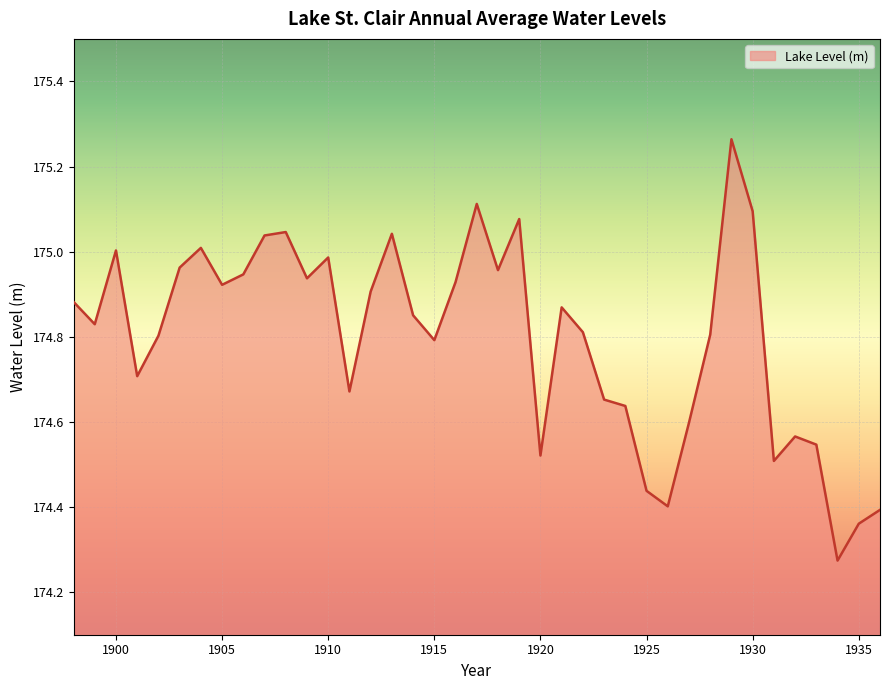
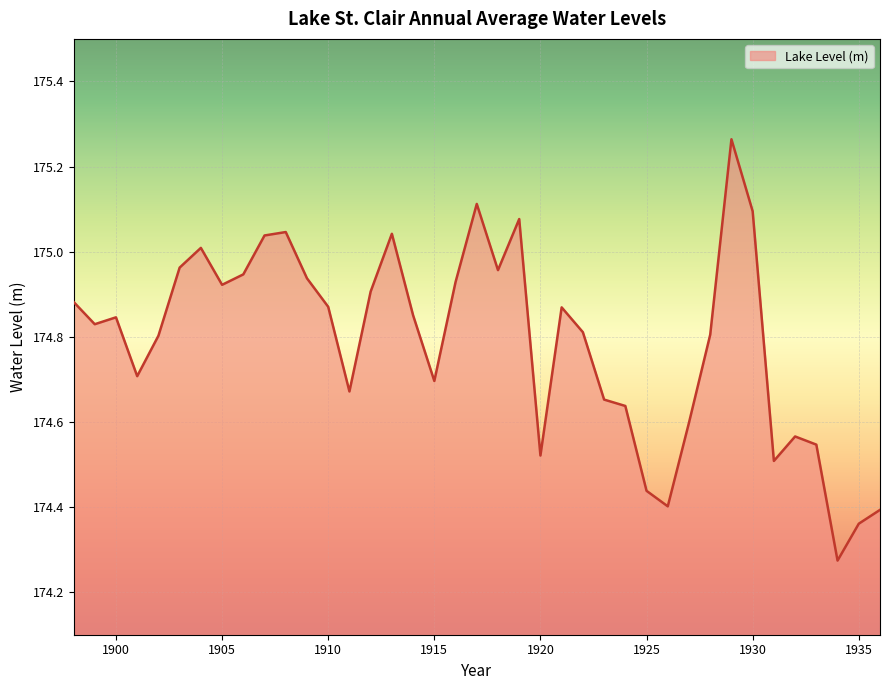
1900: 175.00 -> 174.85
1910: 174.99 -> 174.87
1915: 174.79 -> 174.70
